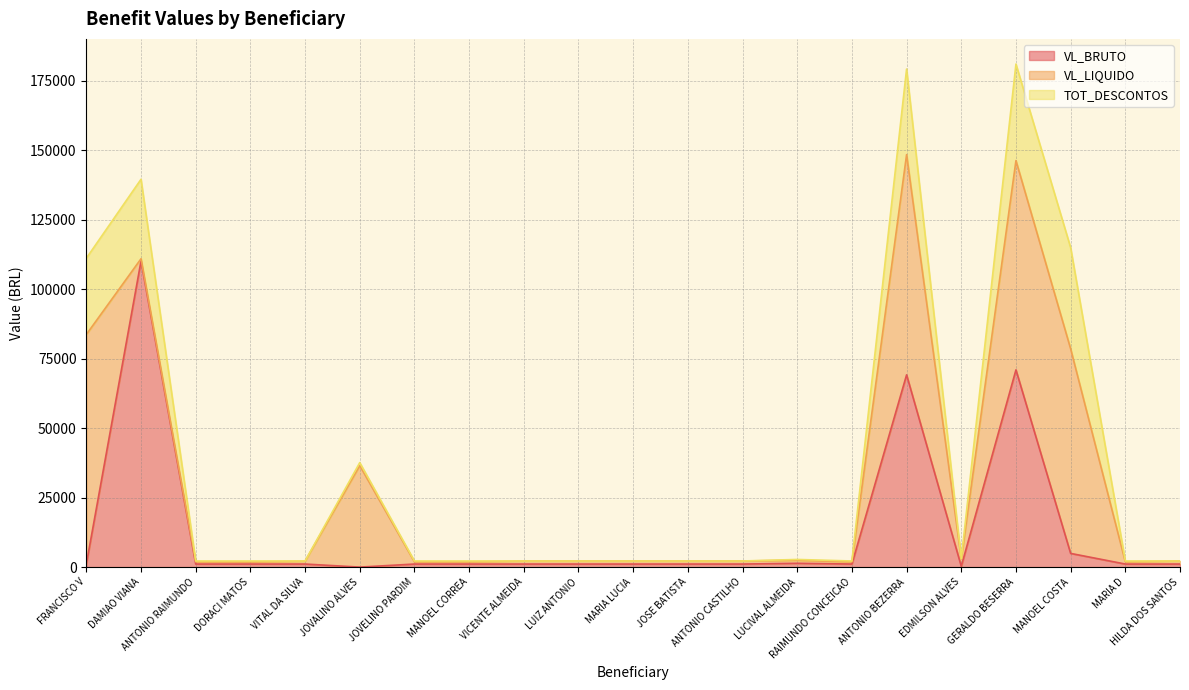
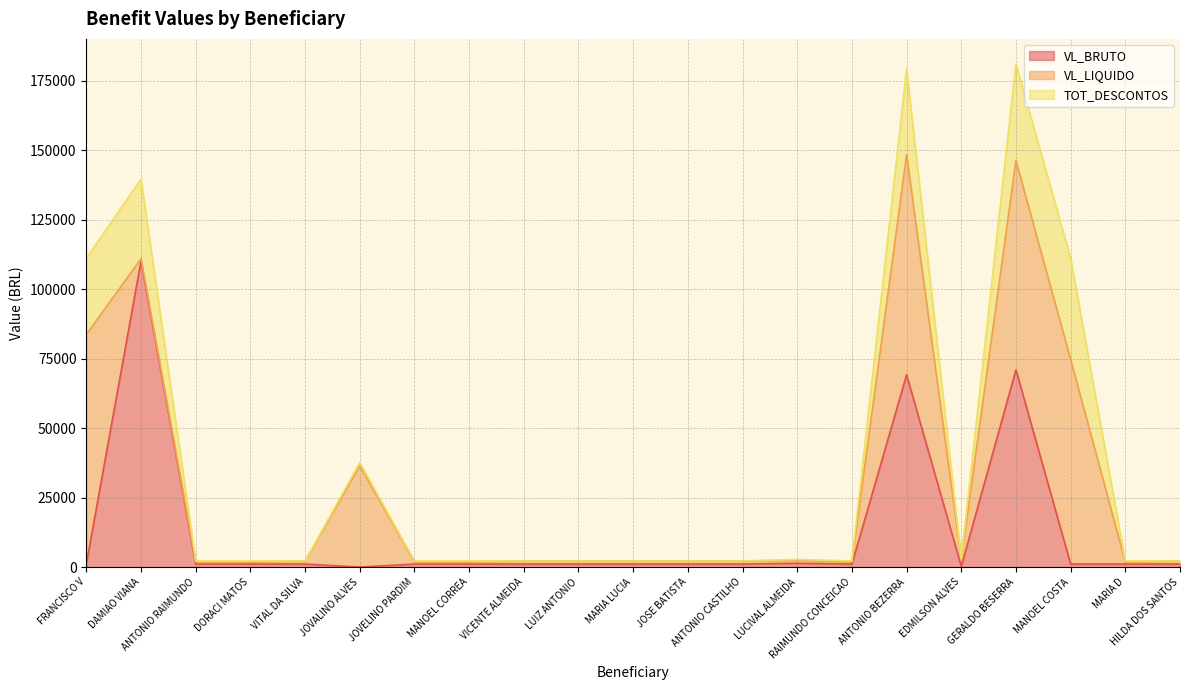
VL_BRUTO, MANOEL COSTA: 5000 -> 1000
